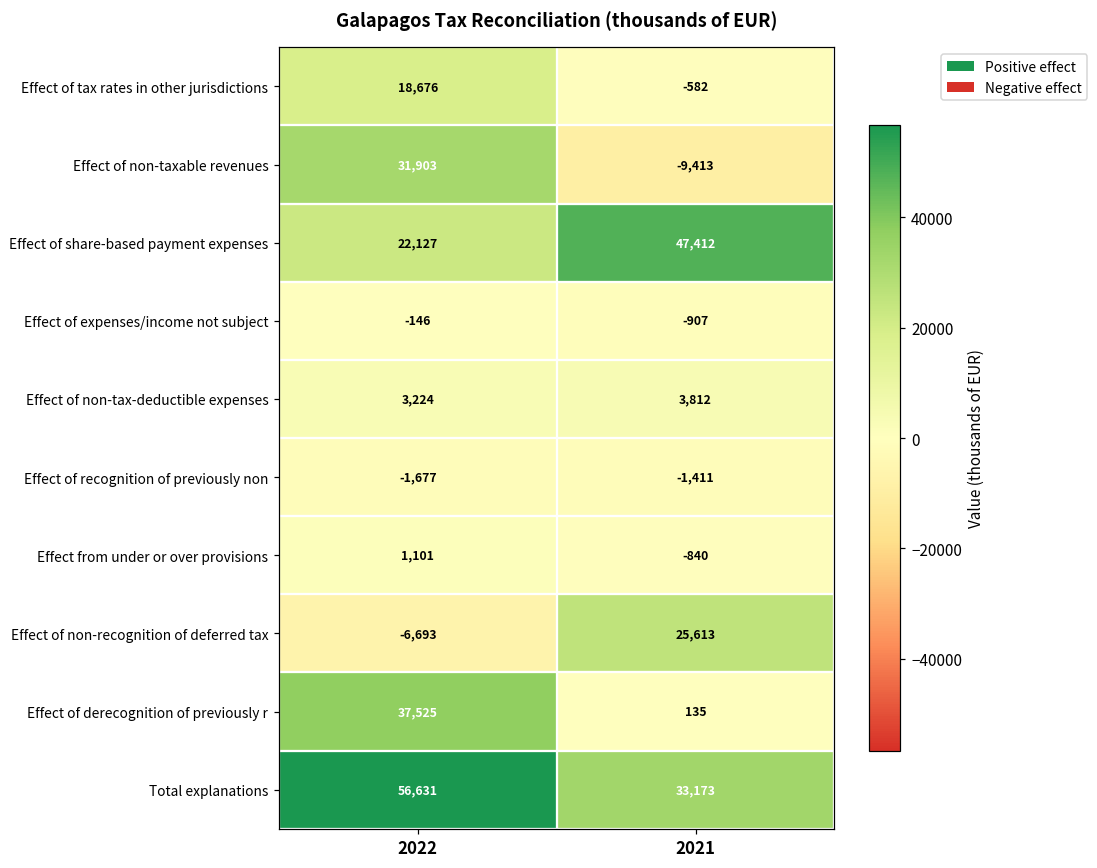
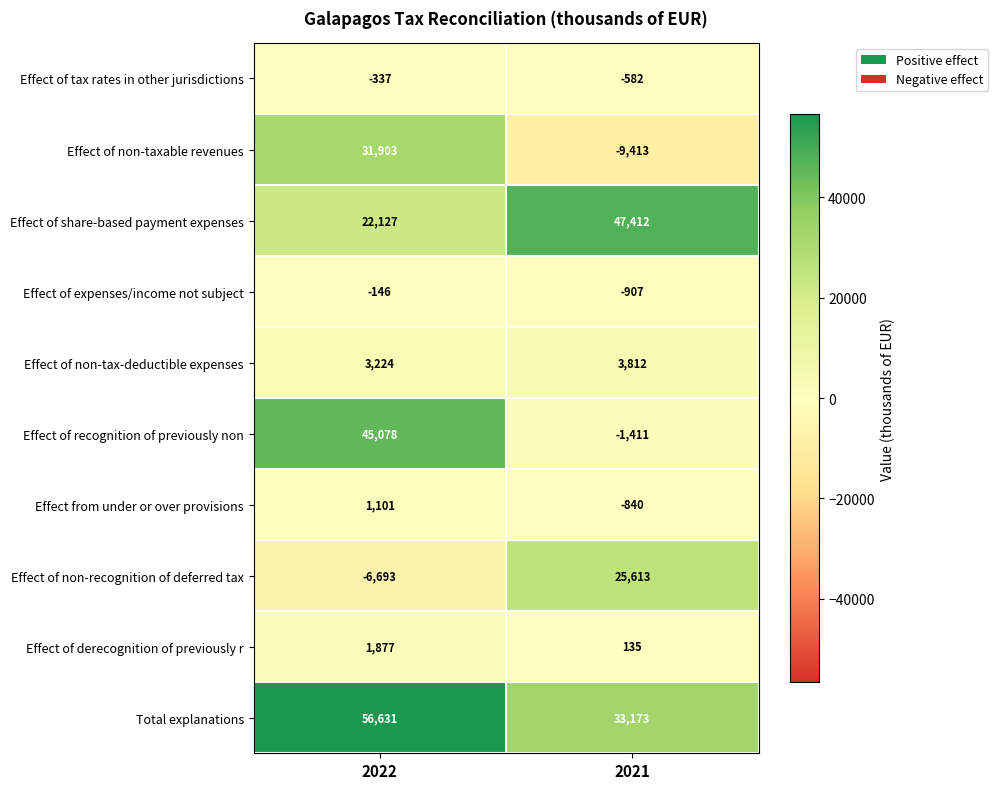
Effect of tax rates in other jurisdictions, 2022: 18,676 -> -337
Effect of recognition of previously non, 2022: -1,677 -> 45,078
Effect of derecognition of previously r, 2022: 37,525 -> 1,877
